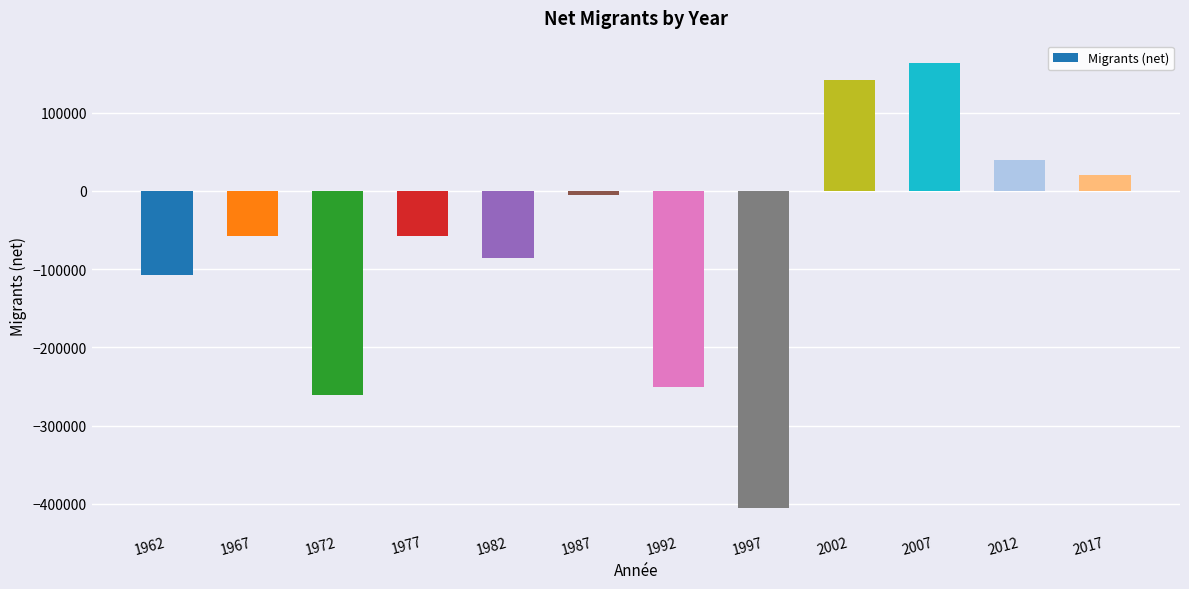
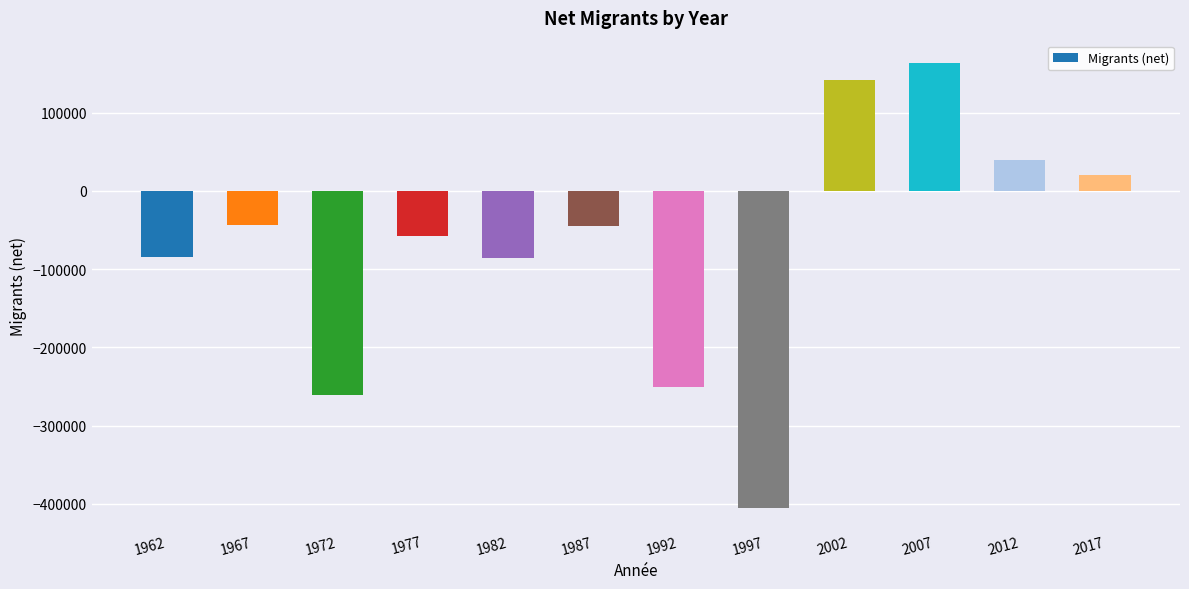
1962: -110000 -> -80000
1967: -60000 -> -40000
1987: -10000 -> -40000
